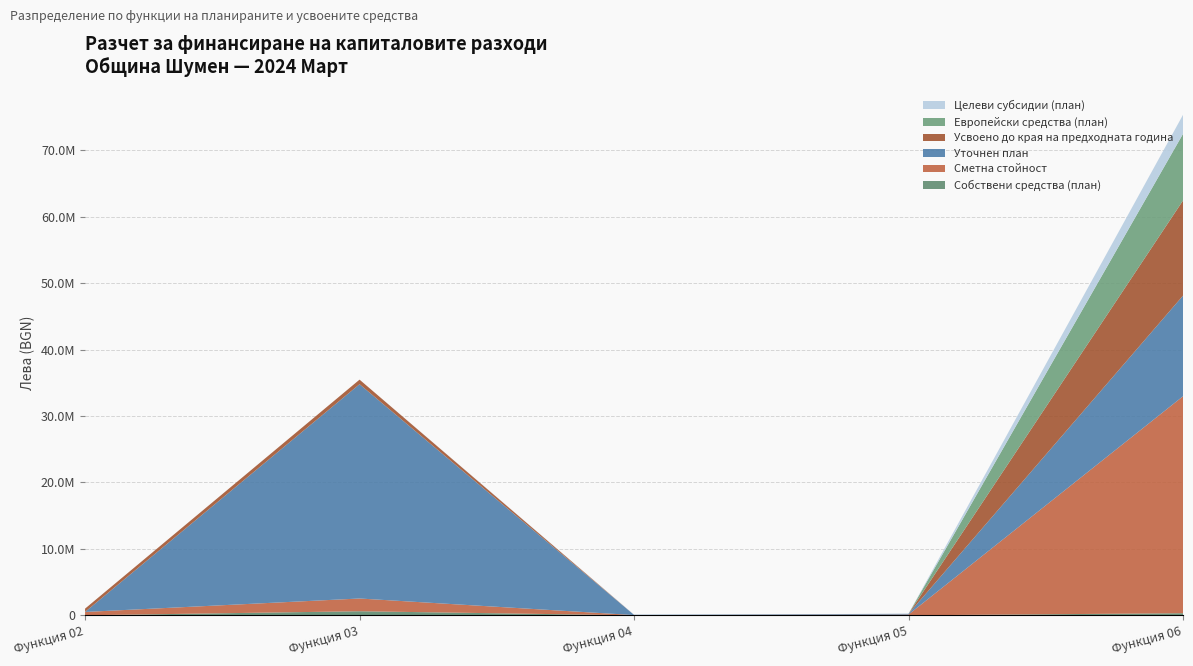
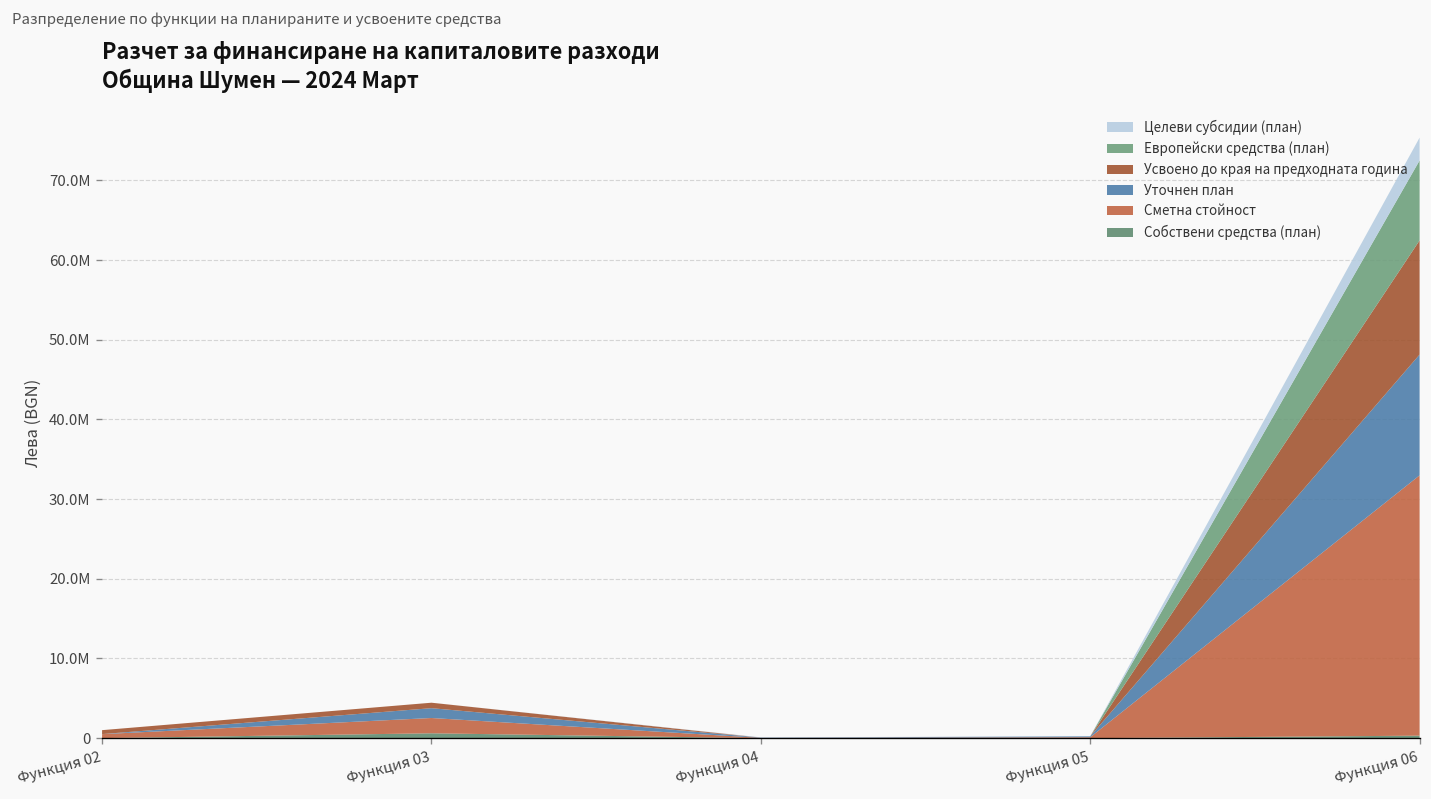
Уточнен план, Функция 03: 32000000 -> 1000000
